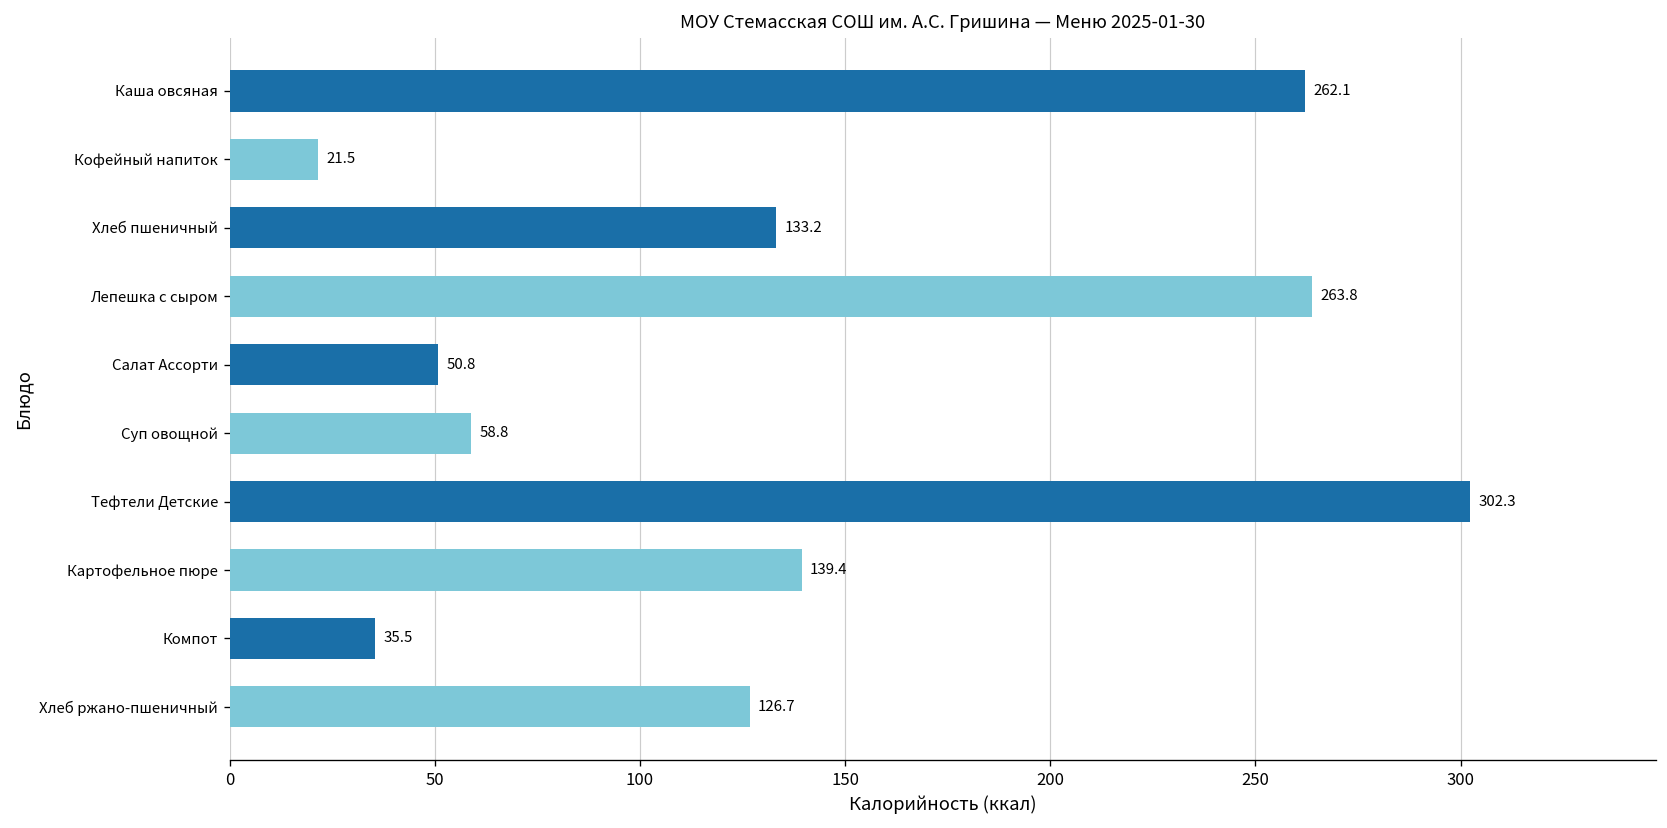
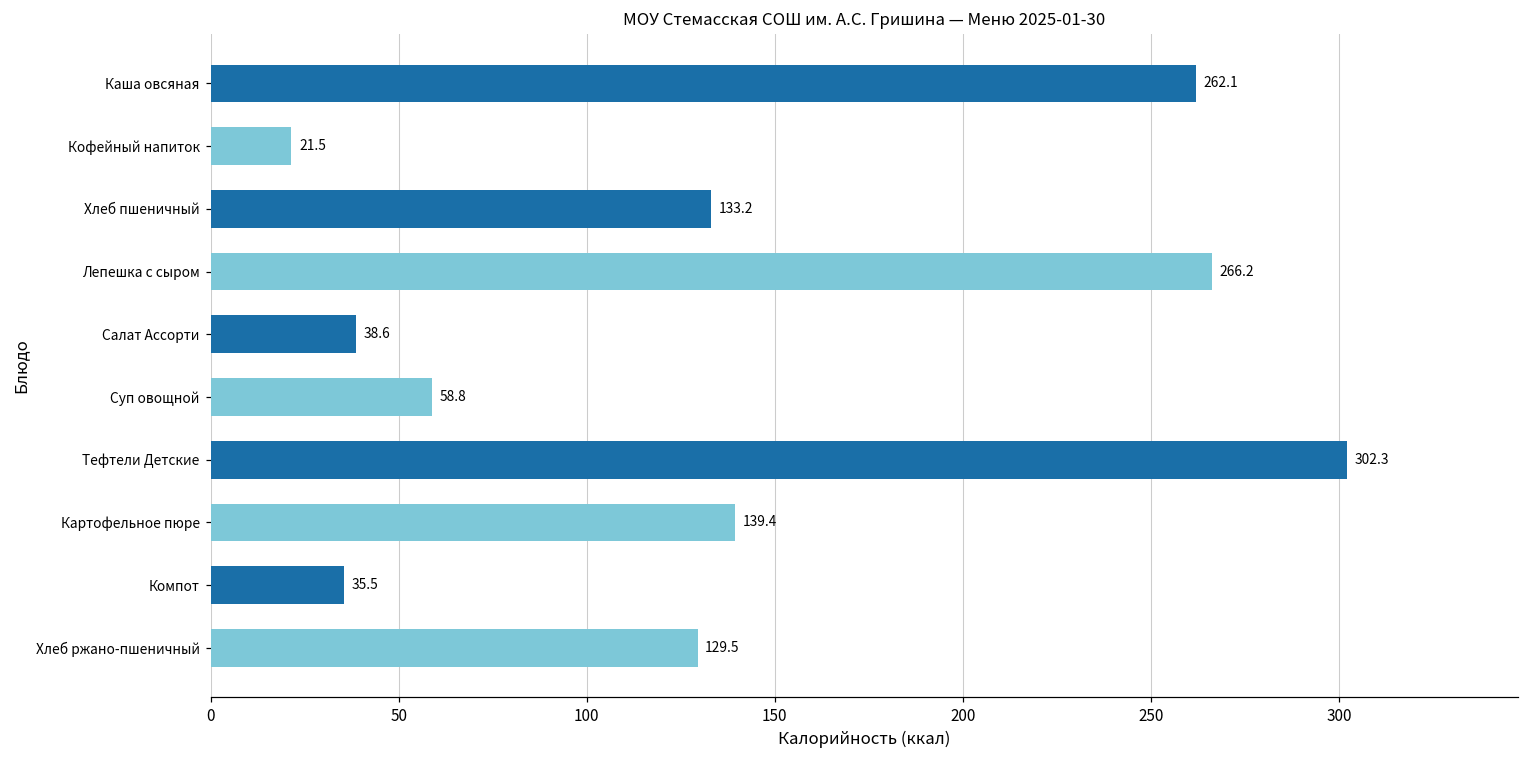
Лепешка с сыром: 263.8 -> 266.2
Салат Ассорти: 50.8 -> 38.6
Хлеб ржано-пшеничный: 126.7 -> 129.5
